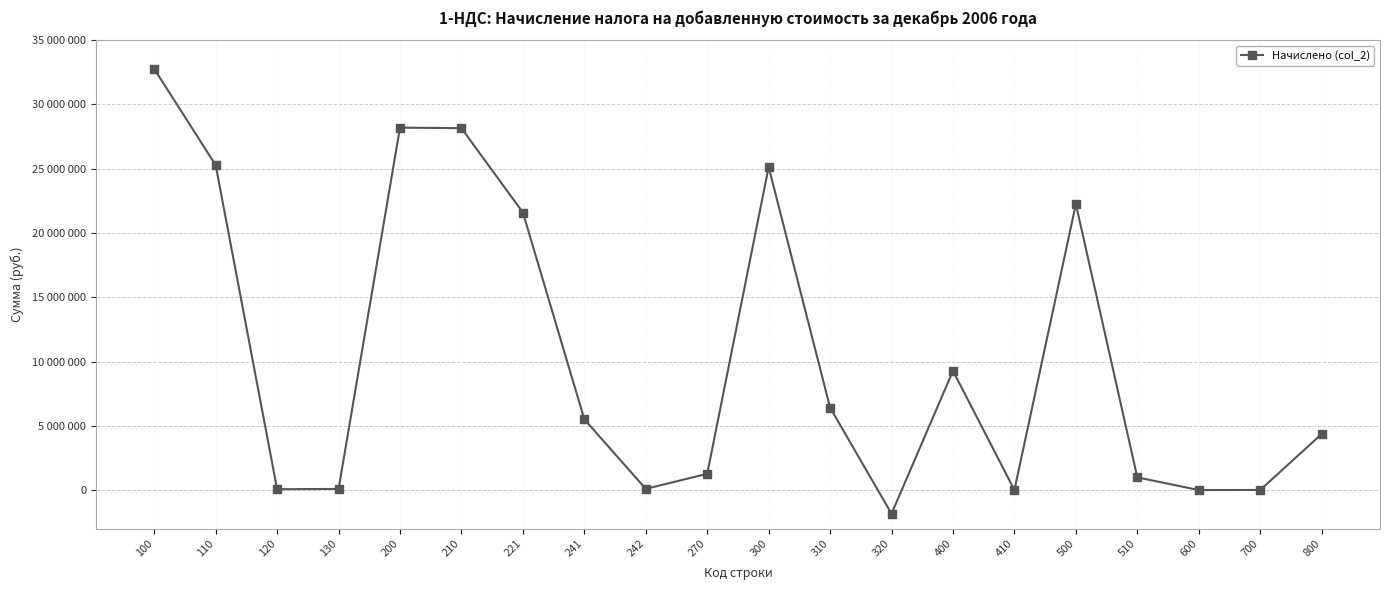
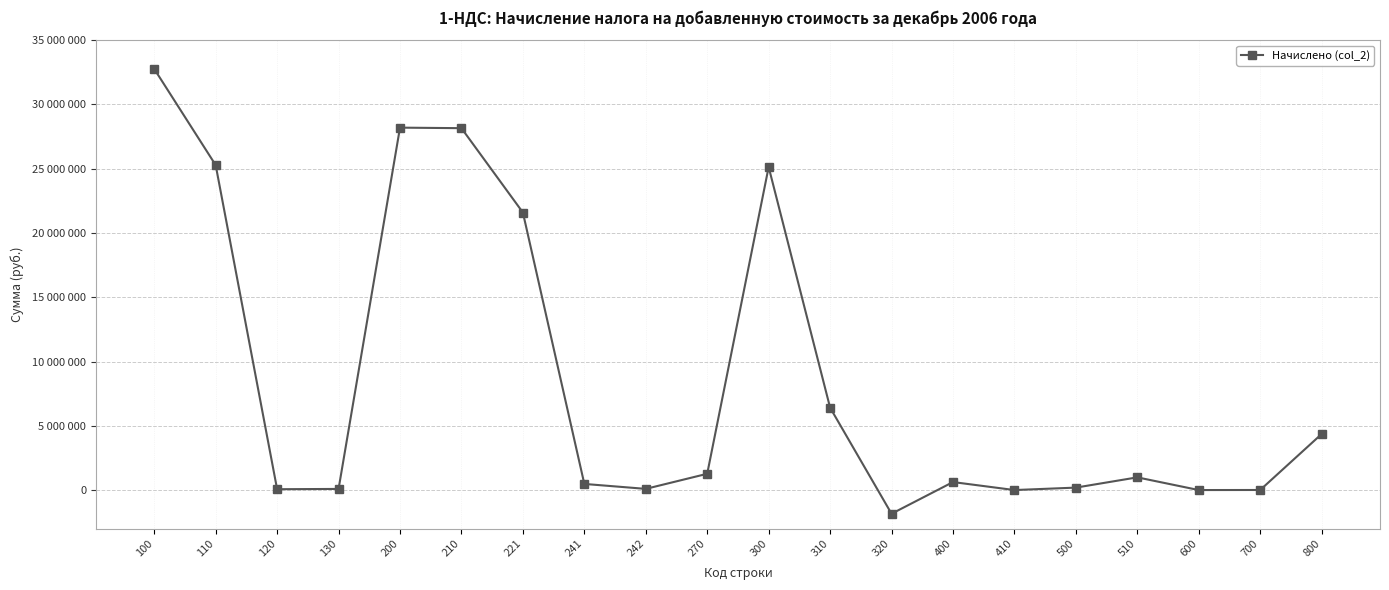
241: 5500000 -> 500000
400: 9300000 -> 600000
500: 22300000 -> 200000
